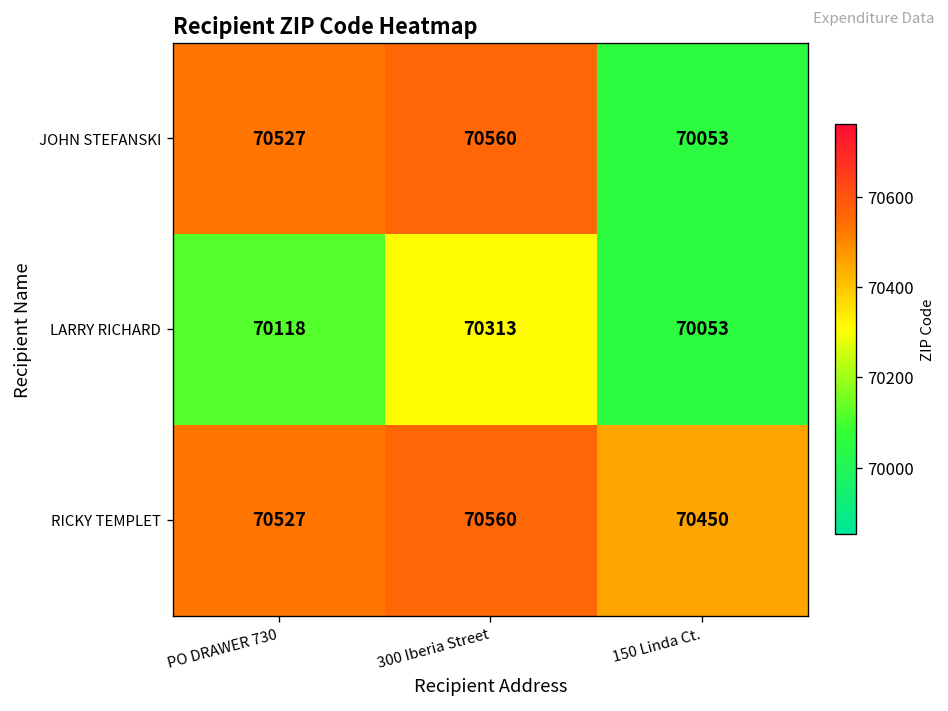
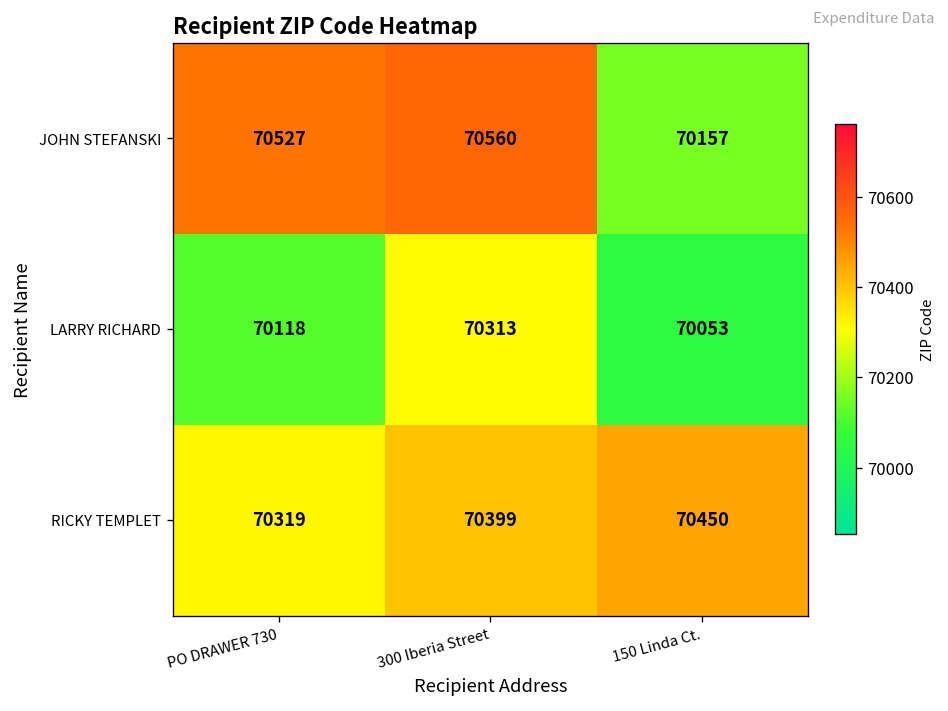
JOHN STEFANSKI, 150 Linda Ct.: 70053 -> 70157
RICKY TEMPLET, PO DRAWER 730: 70527 -> 70319
RICKY TEMPLET, 300 Iberia Street: 70560 -> 70399
